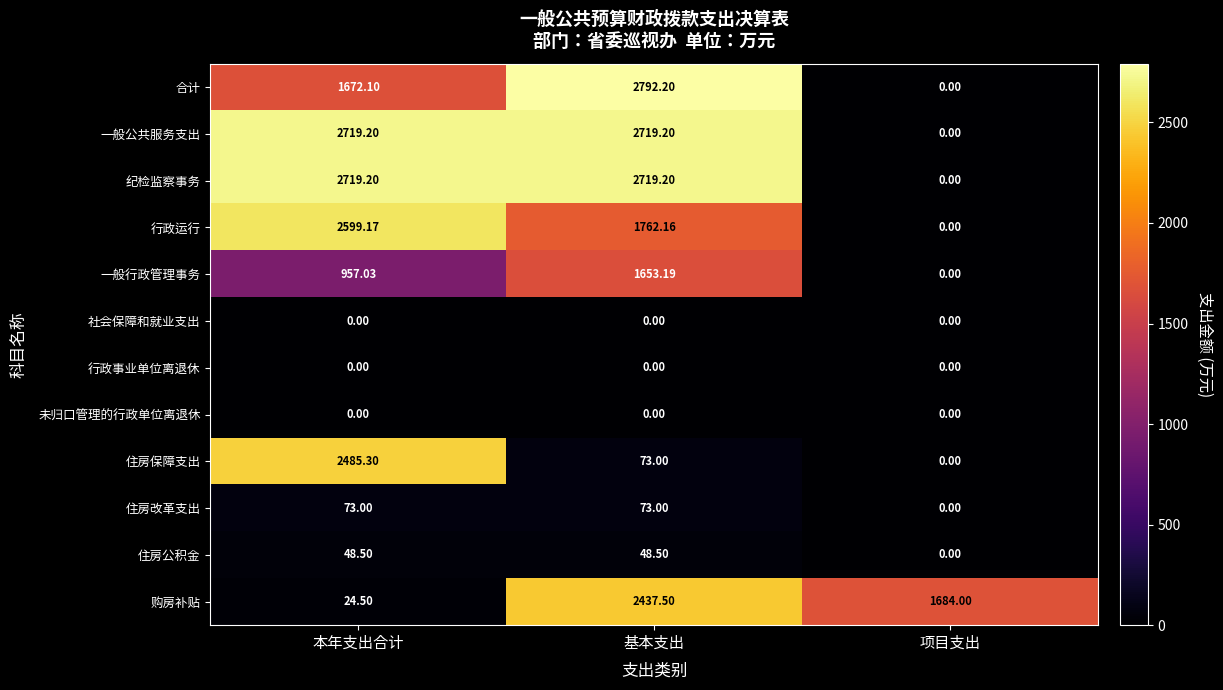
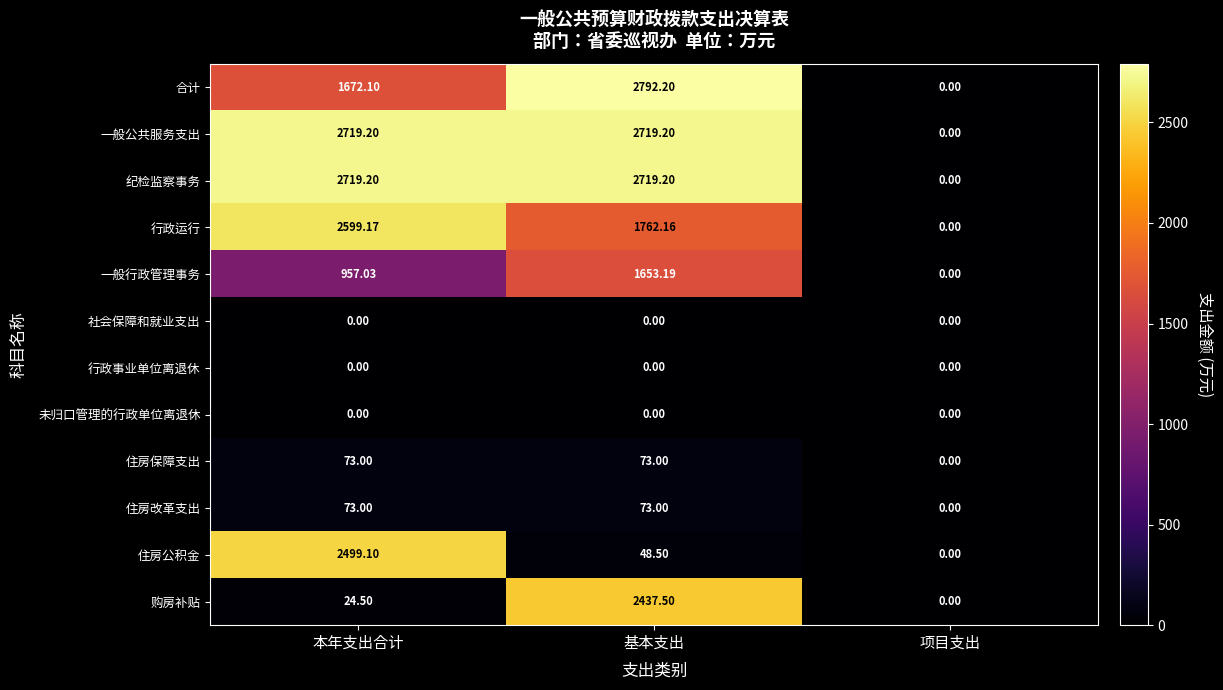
住房保障支出, 本年支出合计: 2485.30 -> 73.00
住房公积金, 本年支出合计: 48.50 -> 2499.10
购房补贴, 项目支出: 1684.00 -> 0.00
